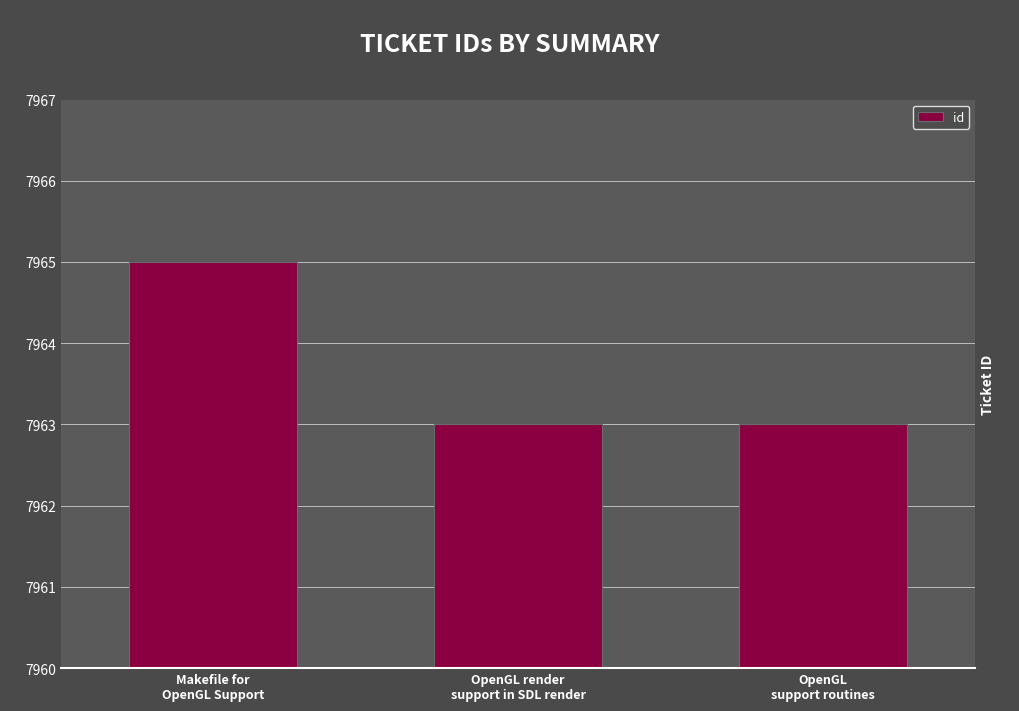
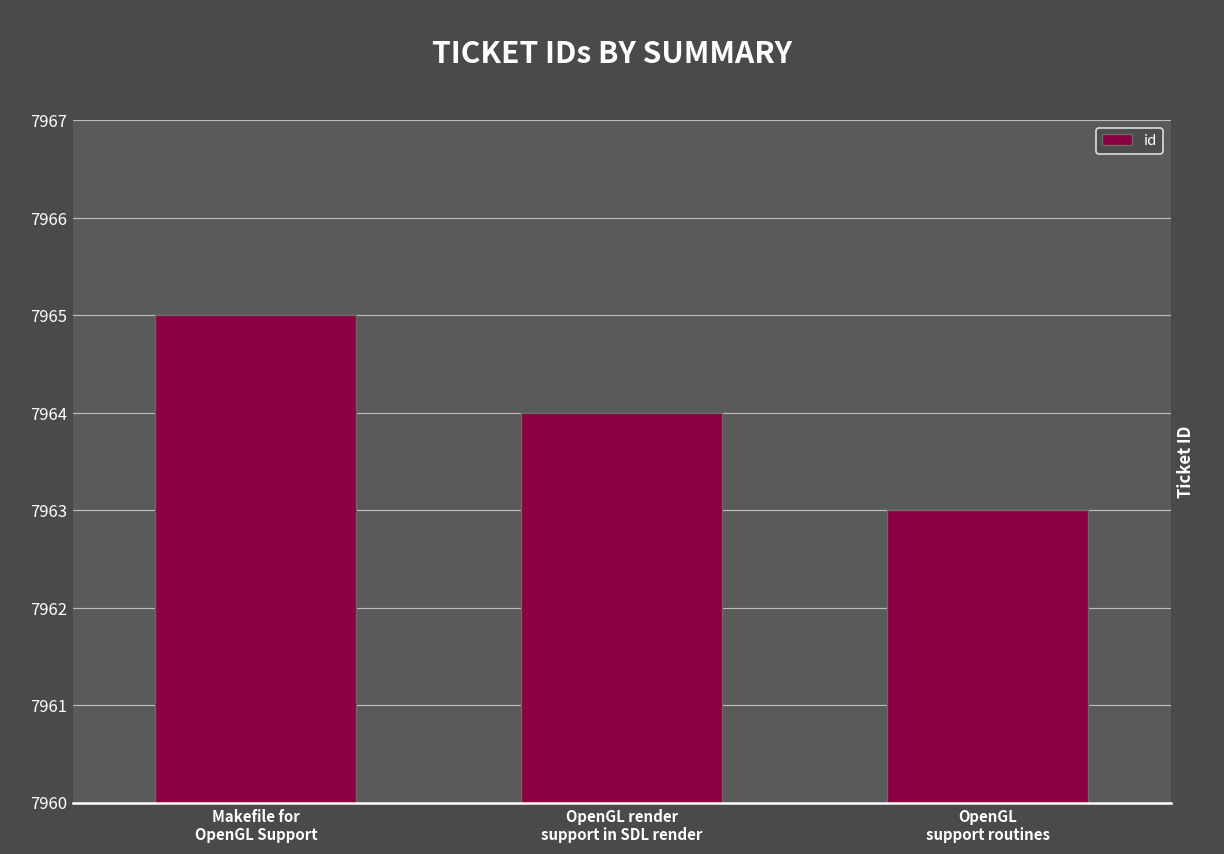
OpenGL render support in SDL render: 7963 -> 7964
